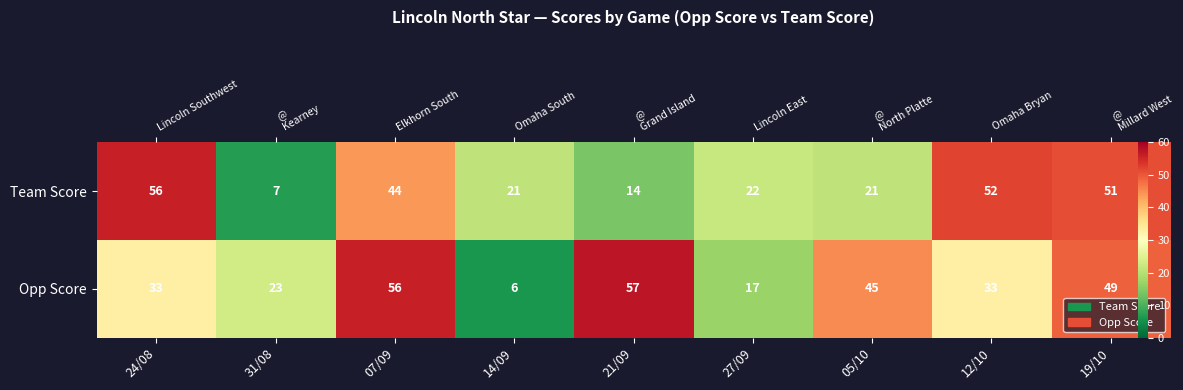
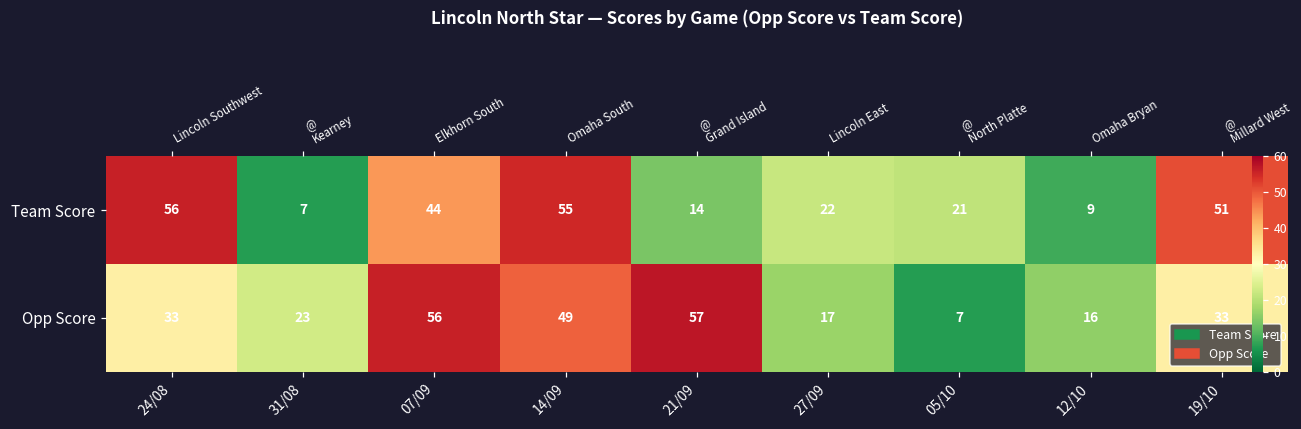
Team Score, 14/09: 21 -> 55
Team Score, 12/10: 52 -> 9
Opp Score, 14/09: 6 -> 49
Opp Score, 05/10: 45 -> 7
Opp Score, 12/10: 33 -> 16
Opp Score, 19/10: 49 -> 33
